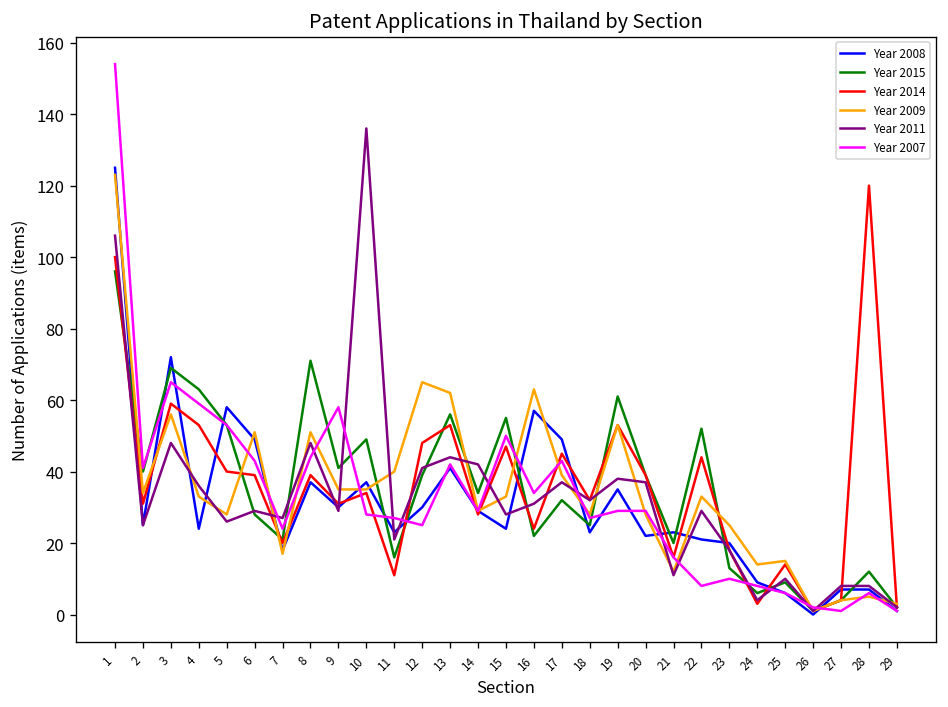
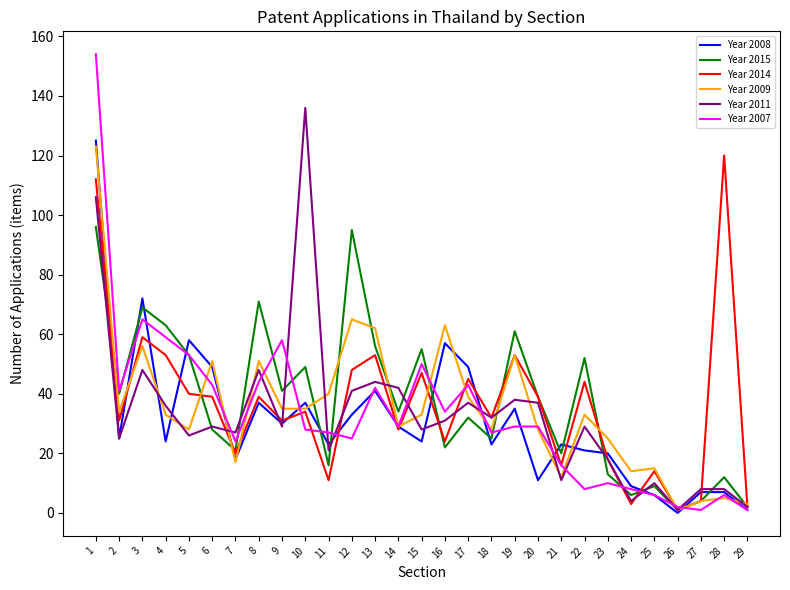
Year 2014, 1: 100 -> 112
Year 2008, 12: 30 -> 33
Year 2015, 12: 39 -> 95
Year 2008, 20: 22 -> 11
